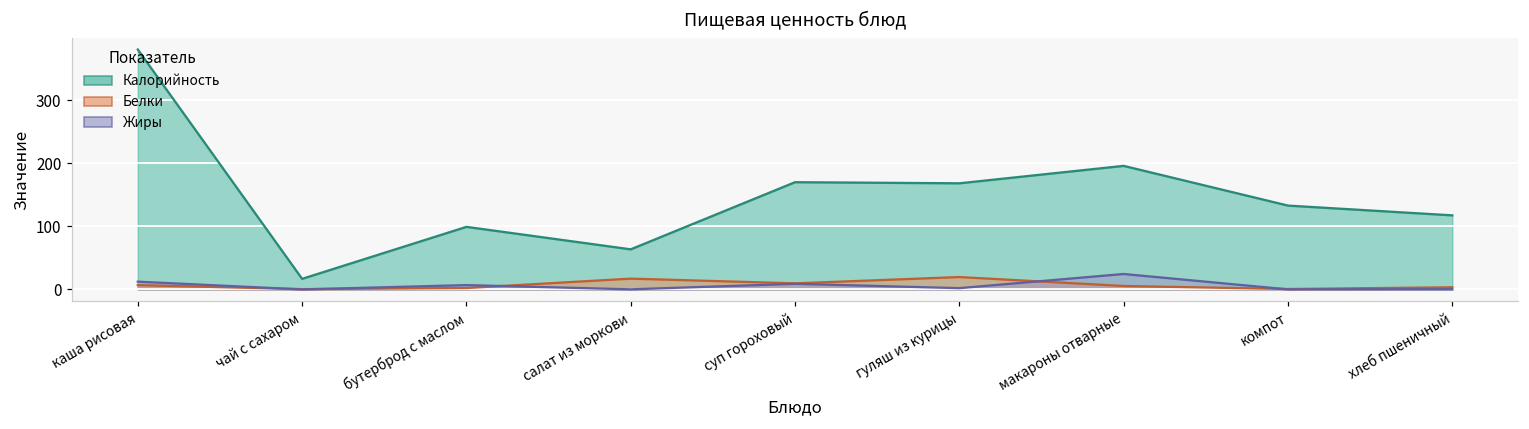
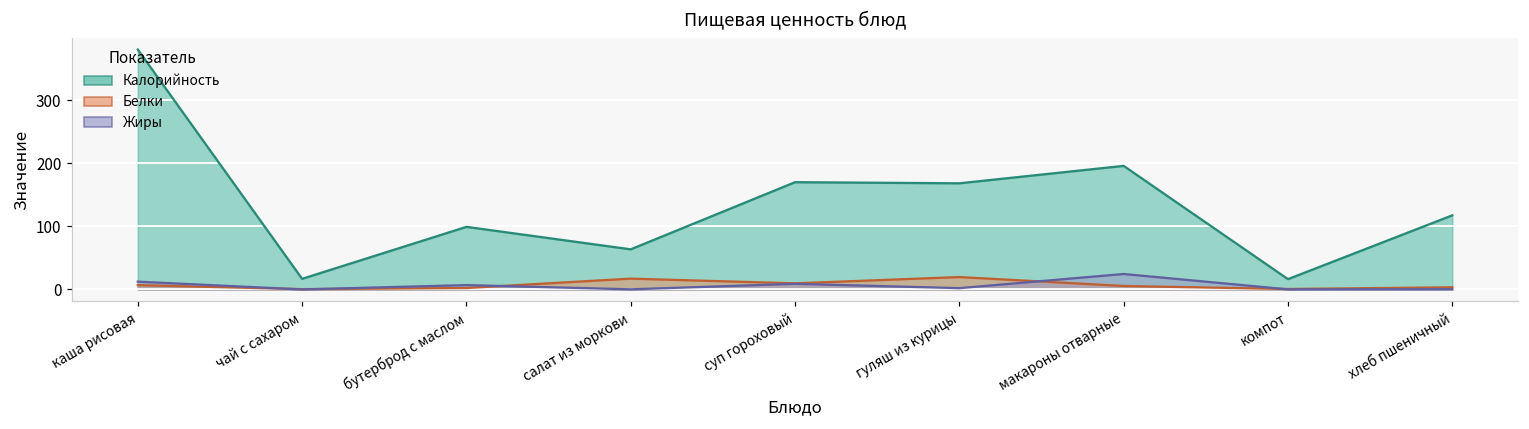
Калорийность, компот: 130 -> 20
